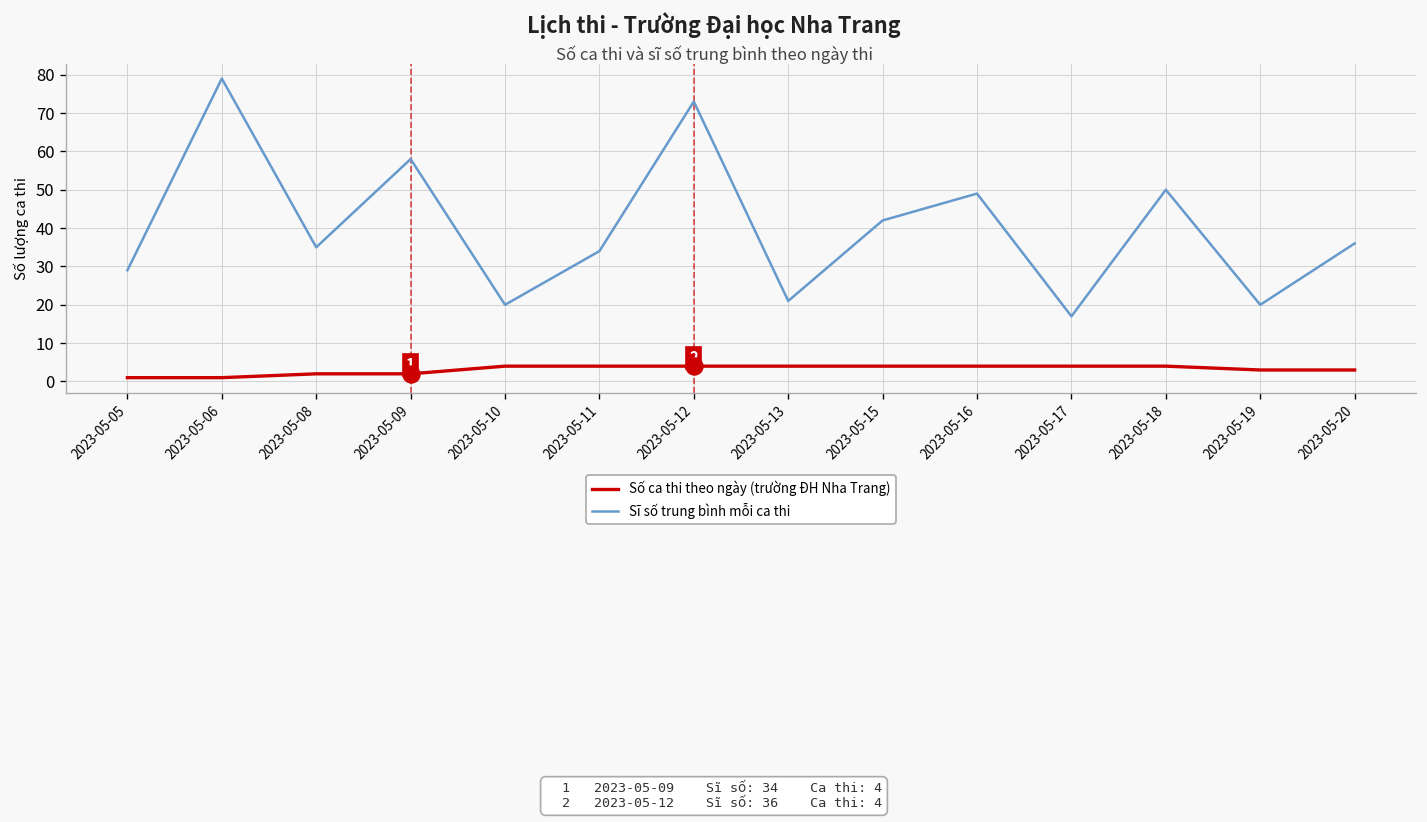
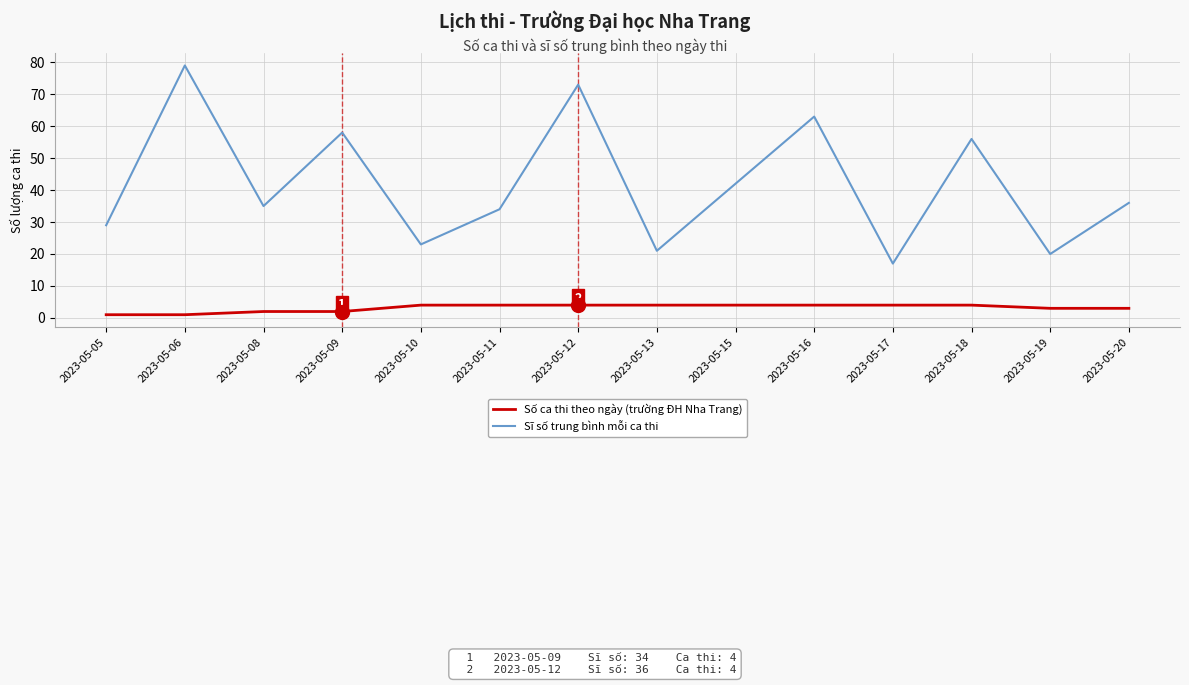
Sĩ số trung bình mỗi ca thi, 2023-05-10: 20 -> 23
Sĩ số trung bình mỗi ca thi, 2023-05-16: 49 -> 63
Sĩ số trung bình mỗi ca thi, 2023-05-18: 50 -> 56
